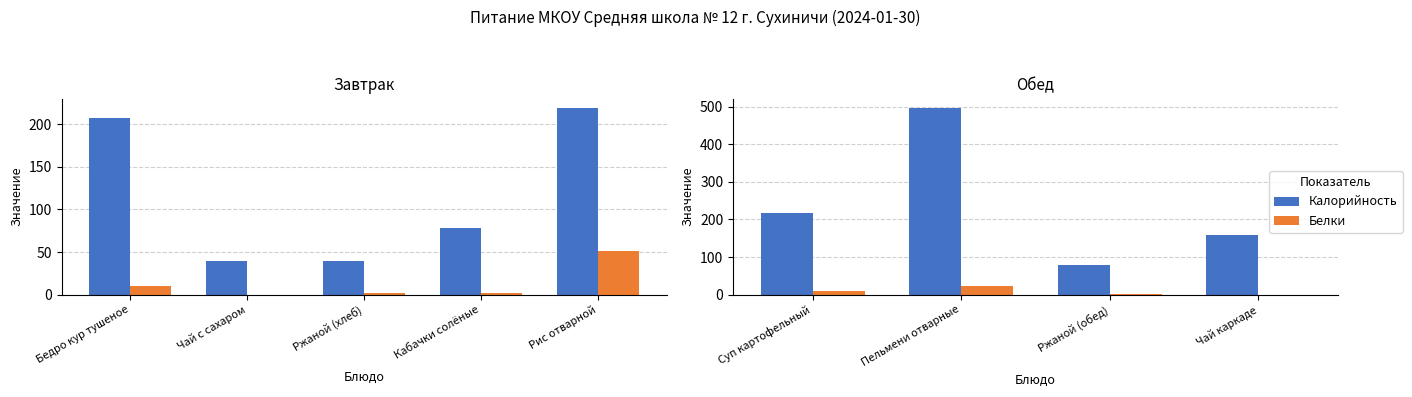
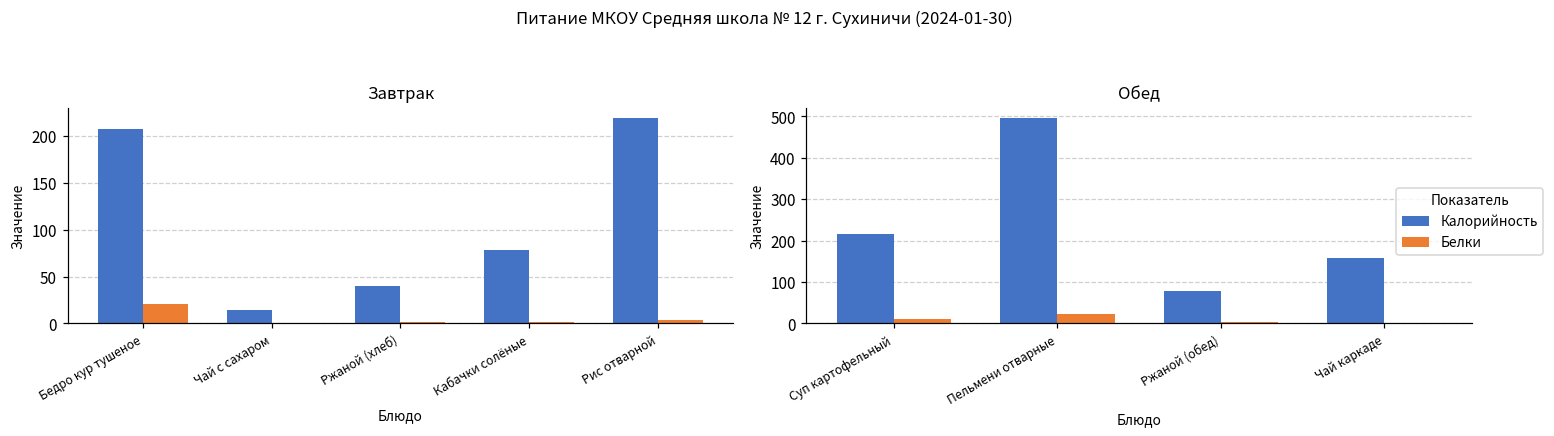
Завтрак, Белки, Бедро кур тушеное: 10 -> 20
Завтрак, Калорийность, Чай с сахаром: 40 -> 10
Завтрак, Белки, Рис отварной: 50 -> 0
